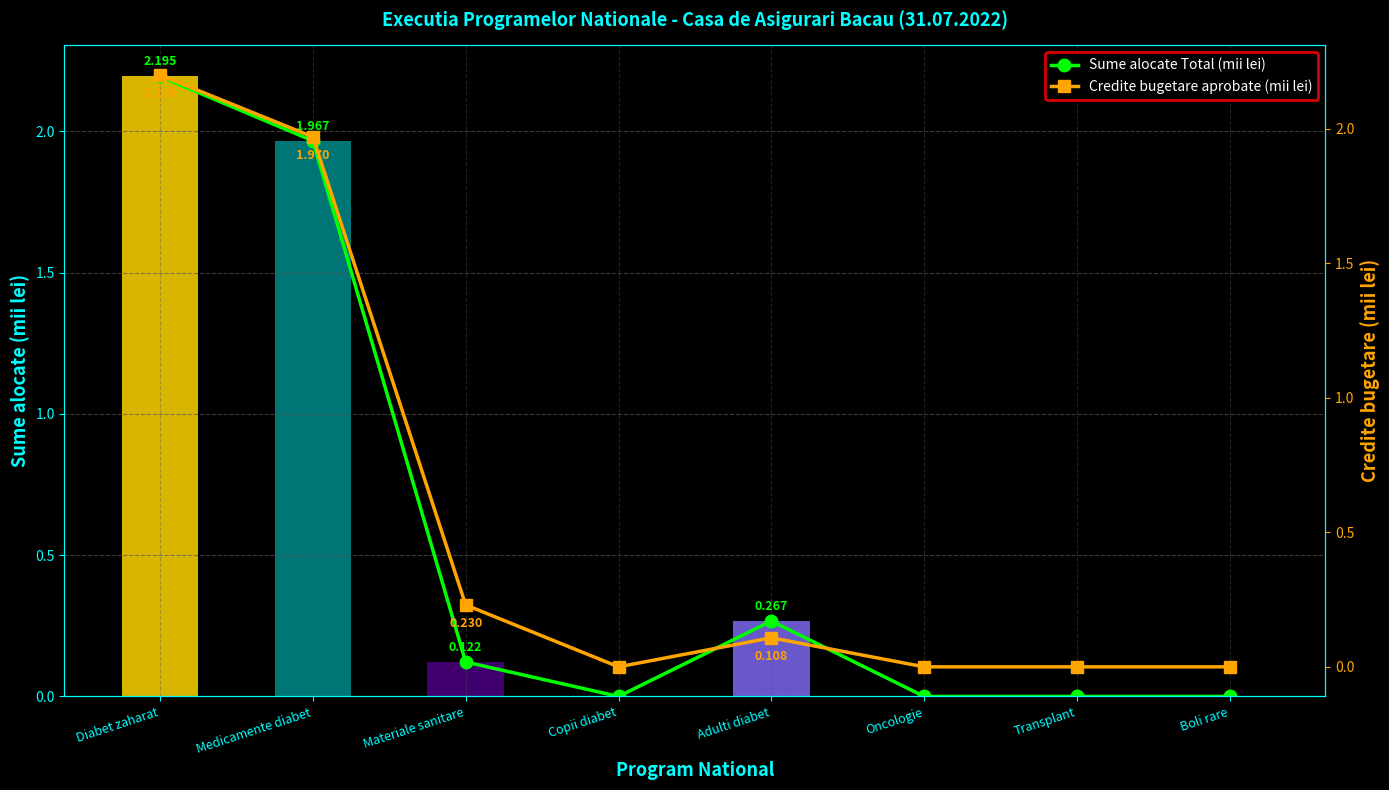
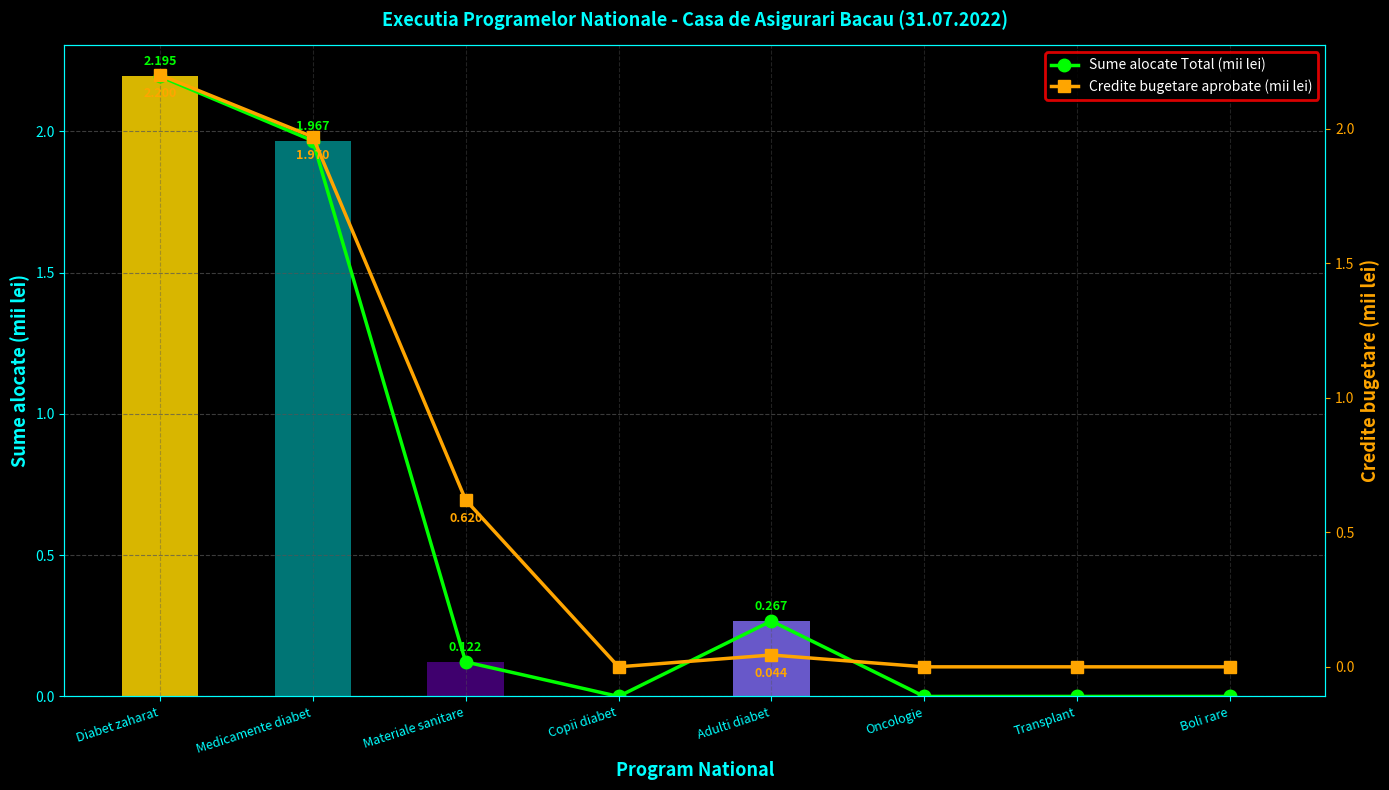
Credite bugetare aprobate (mii lei), Materiale sanitare: 0.230 -> 0.620
Credite bugetare aprobate (mii lei), Adulti diabet: 0.108 -> 0.044
